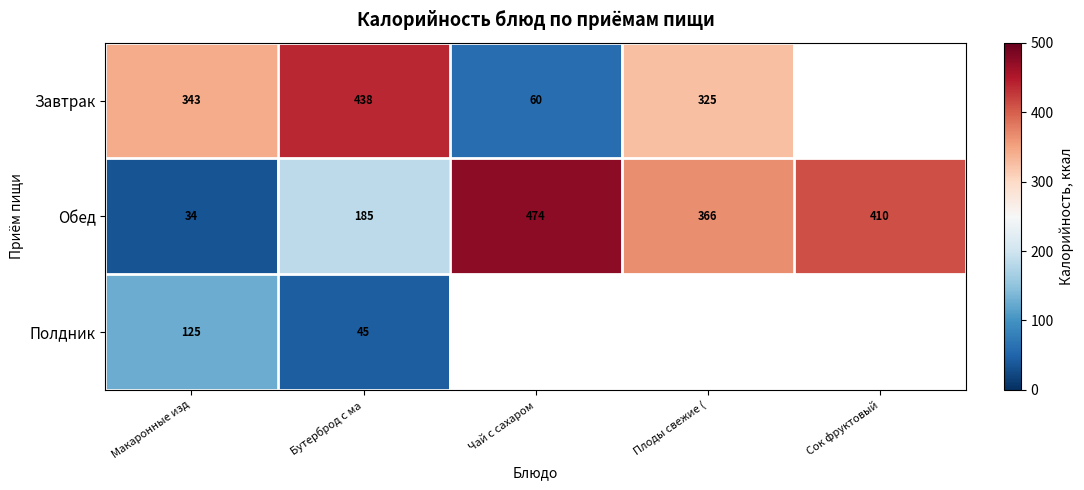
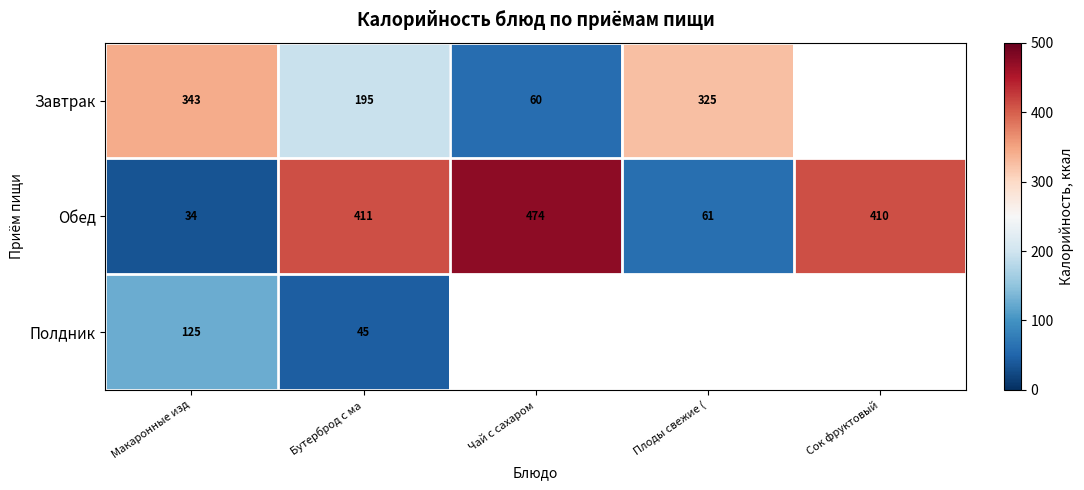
Завтрак, Бутерброд с ма: 438 -> 195
Обед, Бутерброд с ма: 185 -> 411
Обед, Плоды свежие (: 366 -> 61
